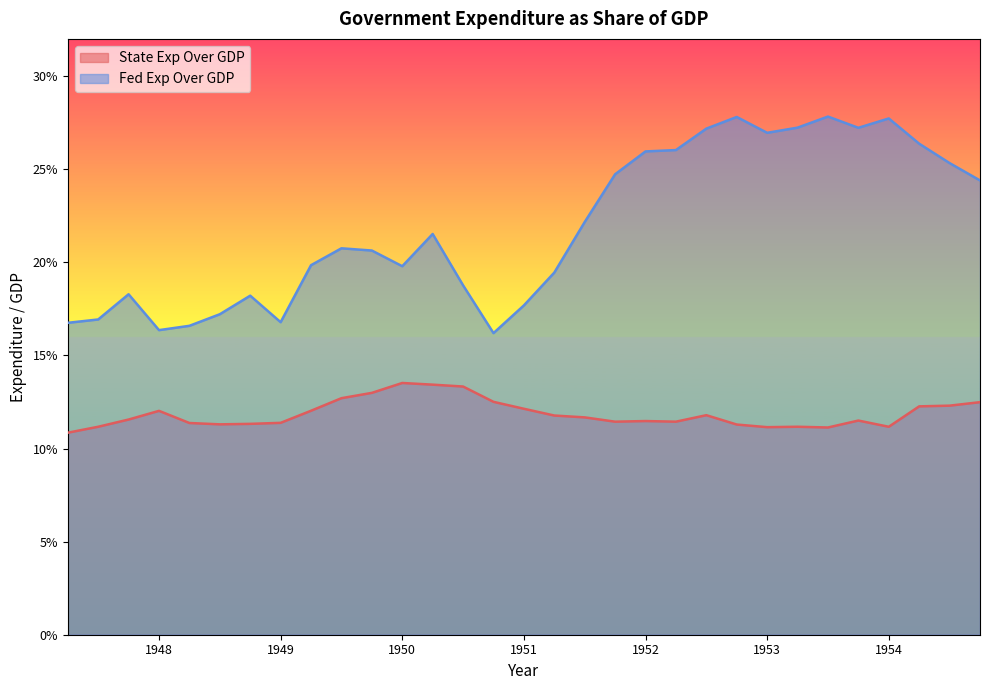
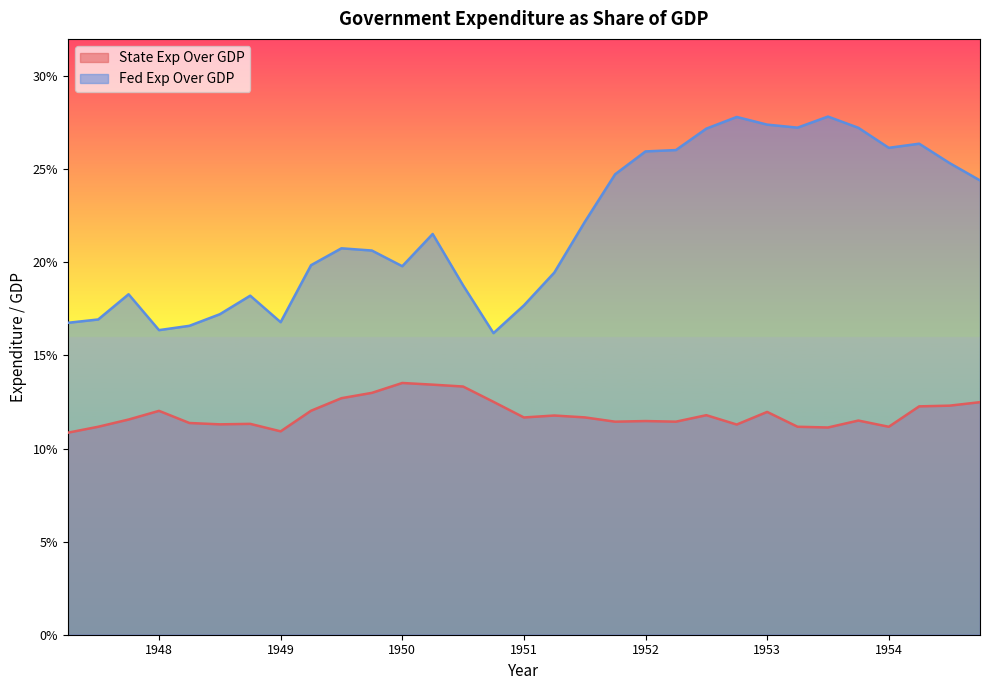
State Exp Over GDP, 1949: 11.4% -> 10.9%
State Exp Over GDP, 1951: 12.1% -> 11.7%
State Exp Over GDP, 1953: 11.1% -> 12.0%
Fed Exp Over GDP, 1953: 27.0% -> 27.4%
Fed Exp Over GDP, 1954: 27.7% -> 26.1%
